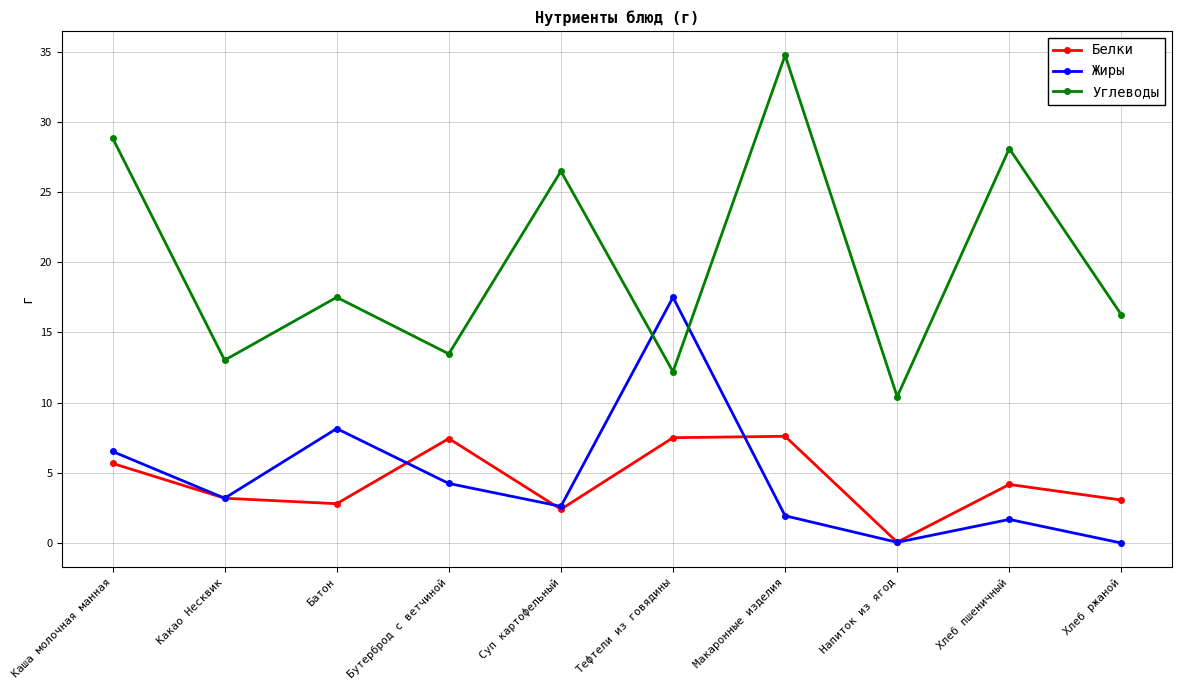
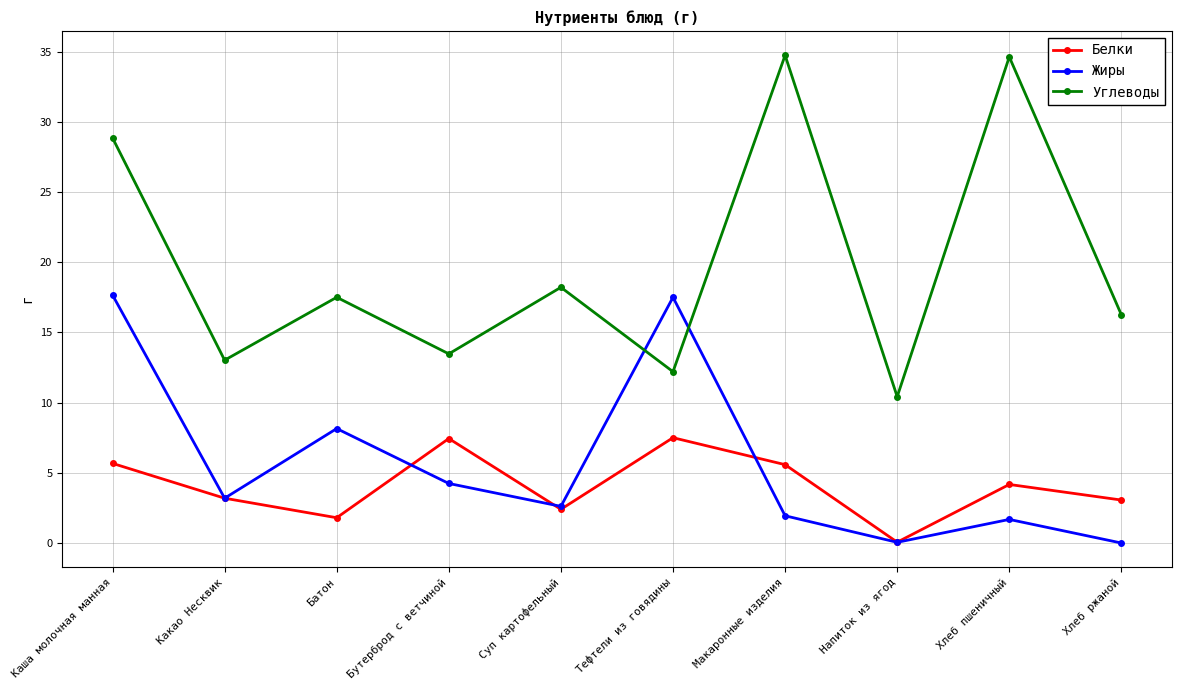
Жиры, Каша молочная манная: 6.5 -> 17.7
Белки, Батон: 2.8 -> 1.8
Углеводы, Суп картофельный: 26.5 -> 18.2
Белки, Макаронные изделия: 7.6 -> 5.6
Углеводы, Хлеб пшеничный: 28.1 -> 34.6
